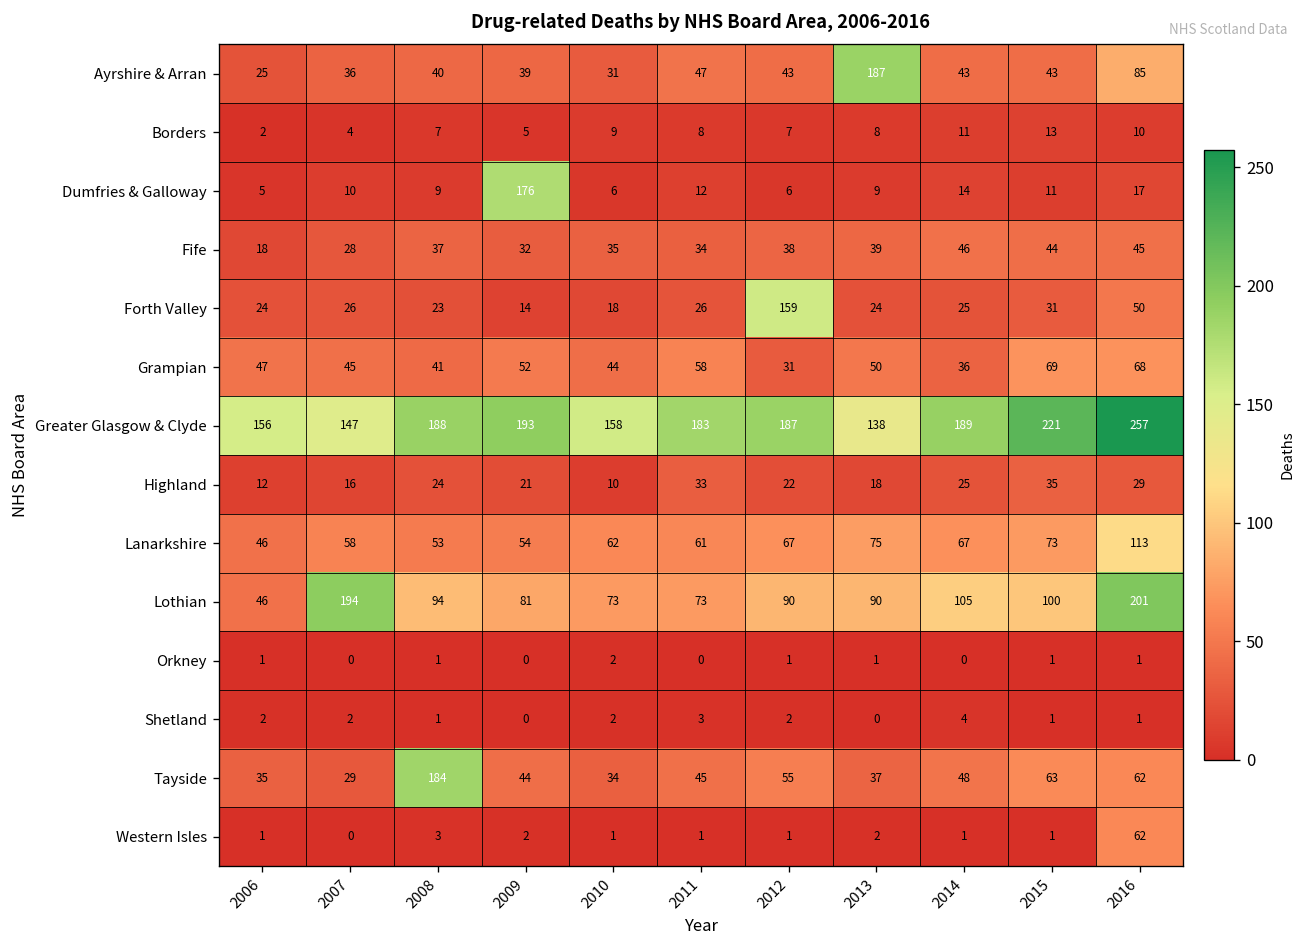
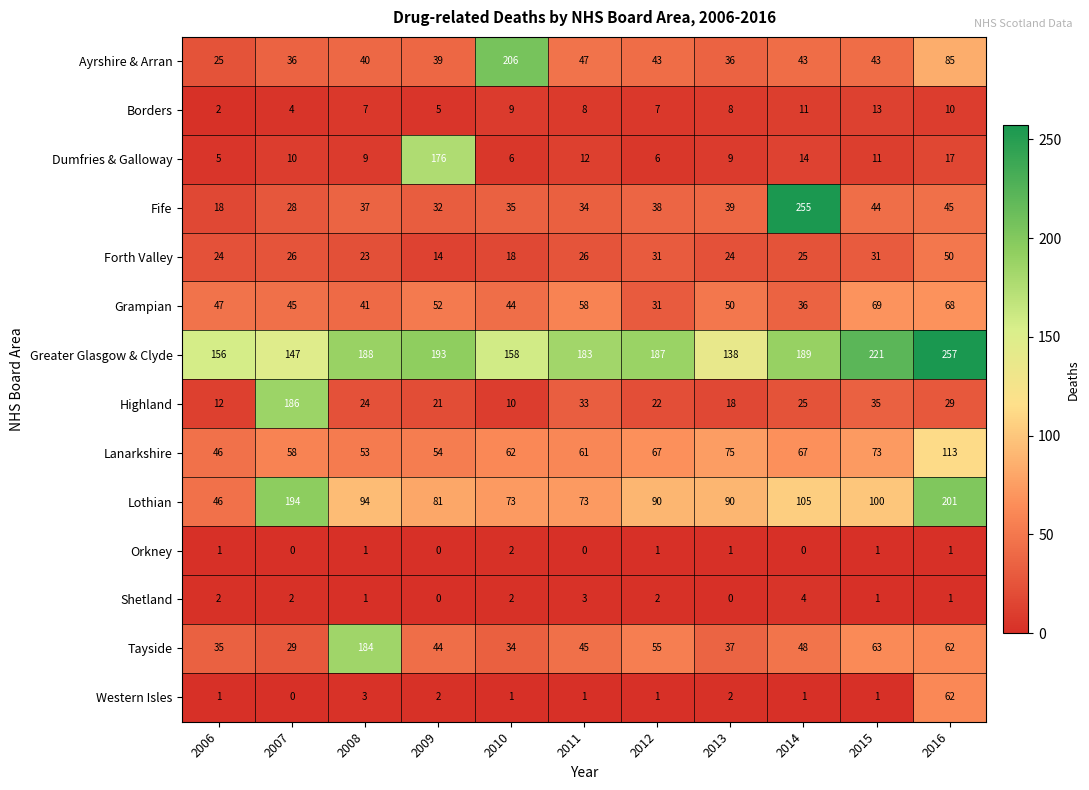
Ayrshire & Arran, 2010: 31 -> 206
Ayrshire & Arran, 2013: 187 -> 36
Fife, 2014: 46 -> 255
Forth Valley, 2012: 159 -> 31
Highland, 2007: 16 -> 186
